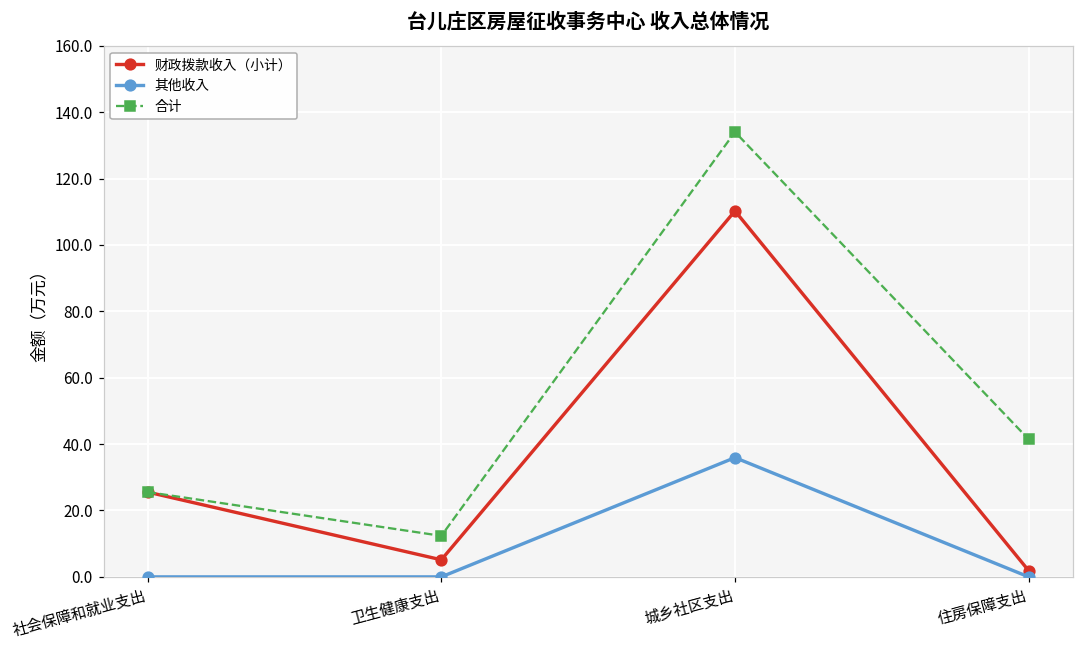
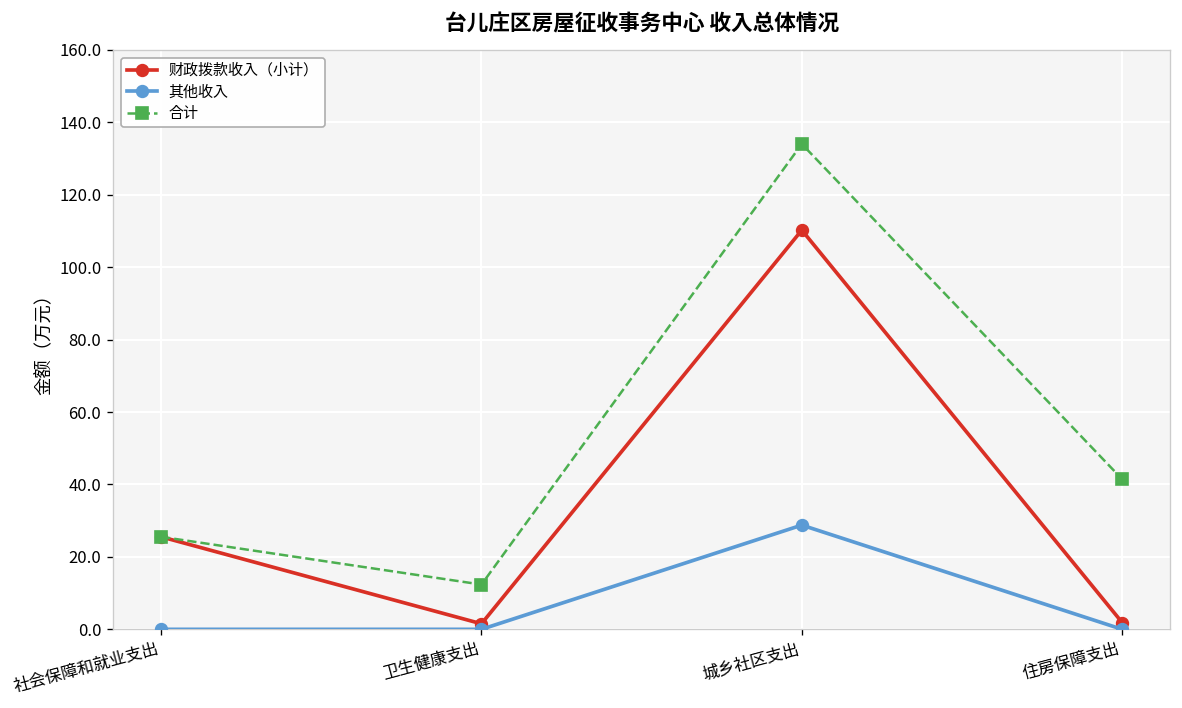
财政拨款收入（小计）, 卫生健康支出: 5 -> 2
其他收入, 城乡社区支出: 36 -> 29
